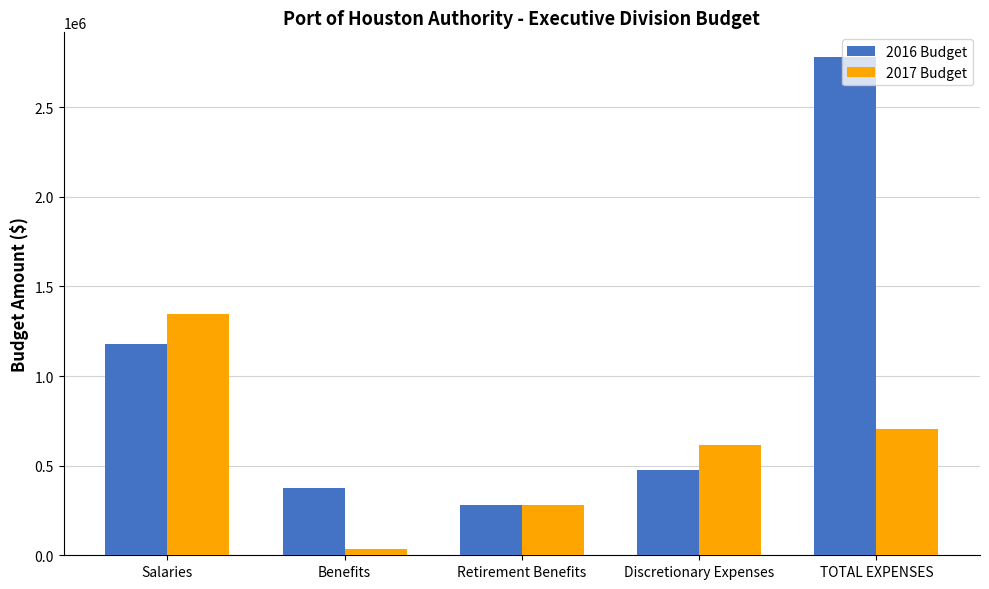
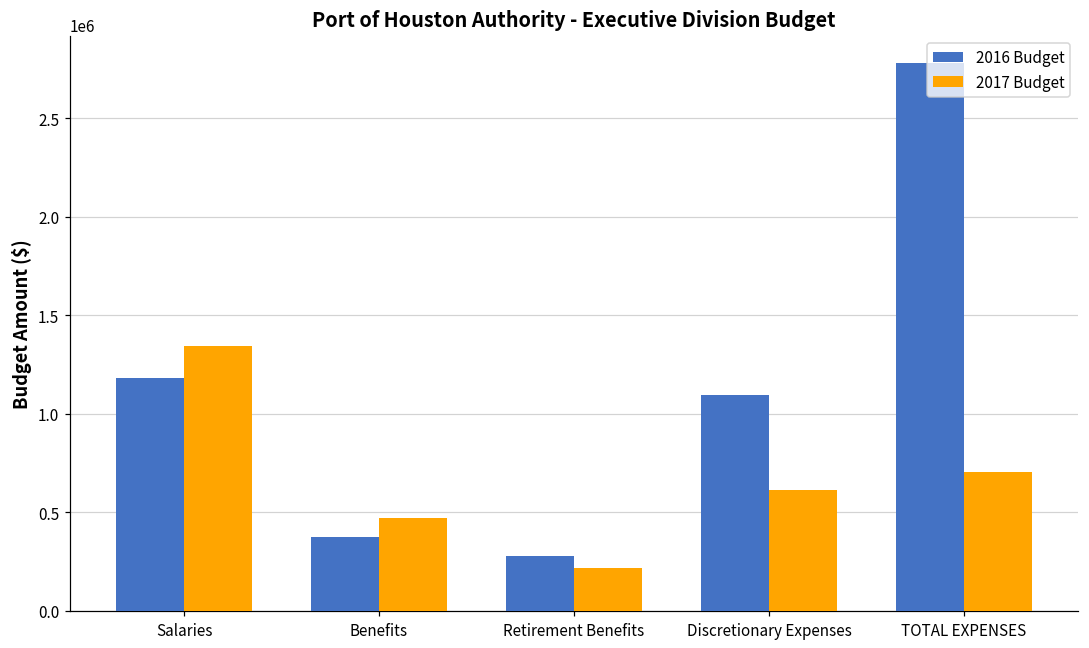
2017 Budget, Benefits: 30000 -> 470000
2017 Budget, Retirement Benefits: 280000 -> 220000
2016 Budget, Discretionary Expenses: 480000 -> 1090000
